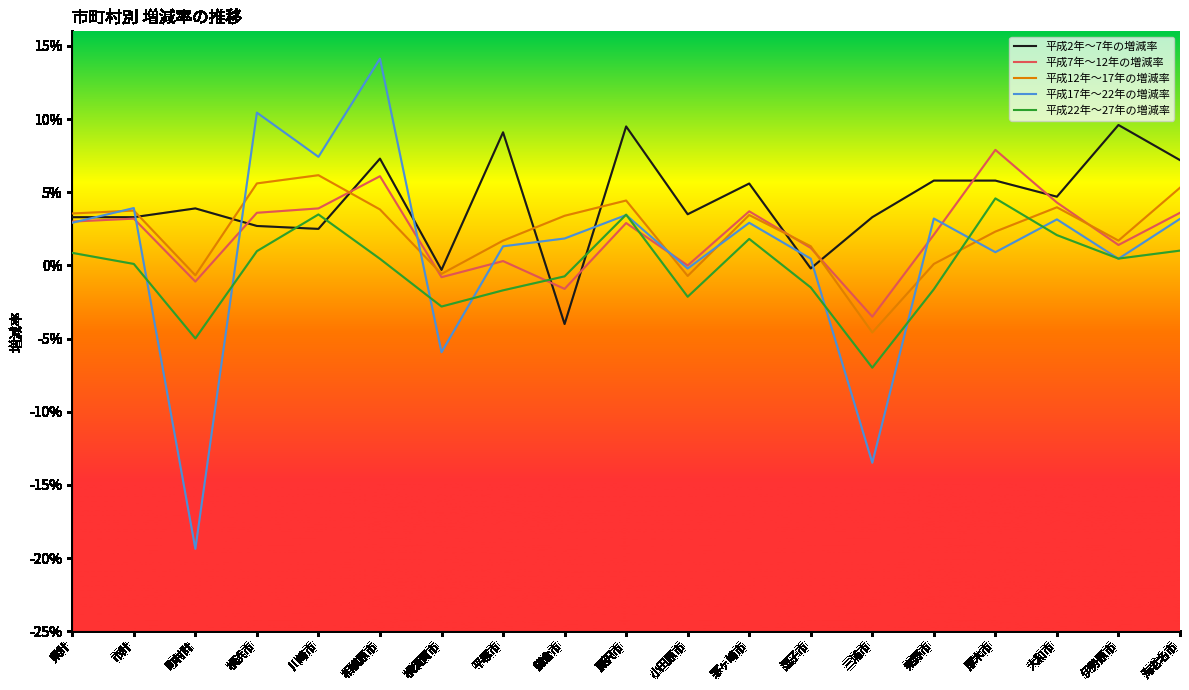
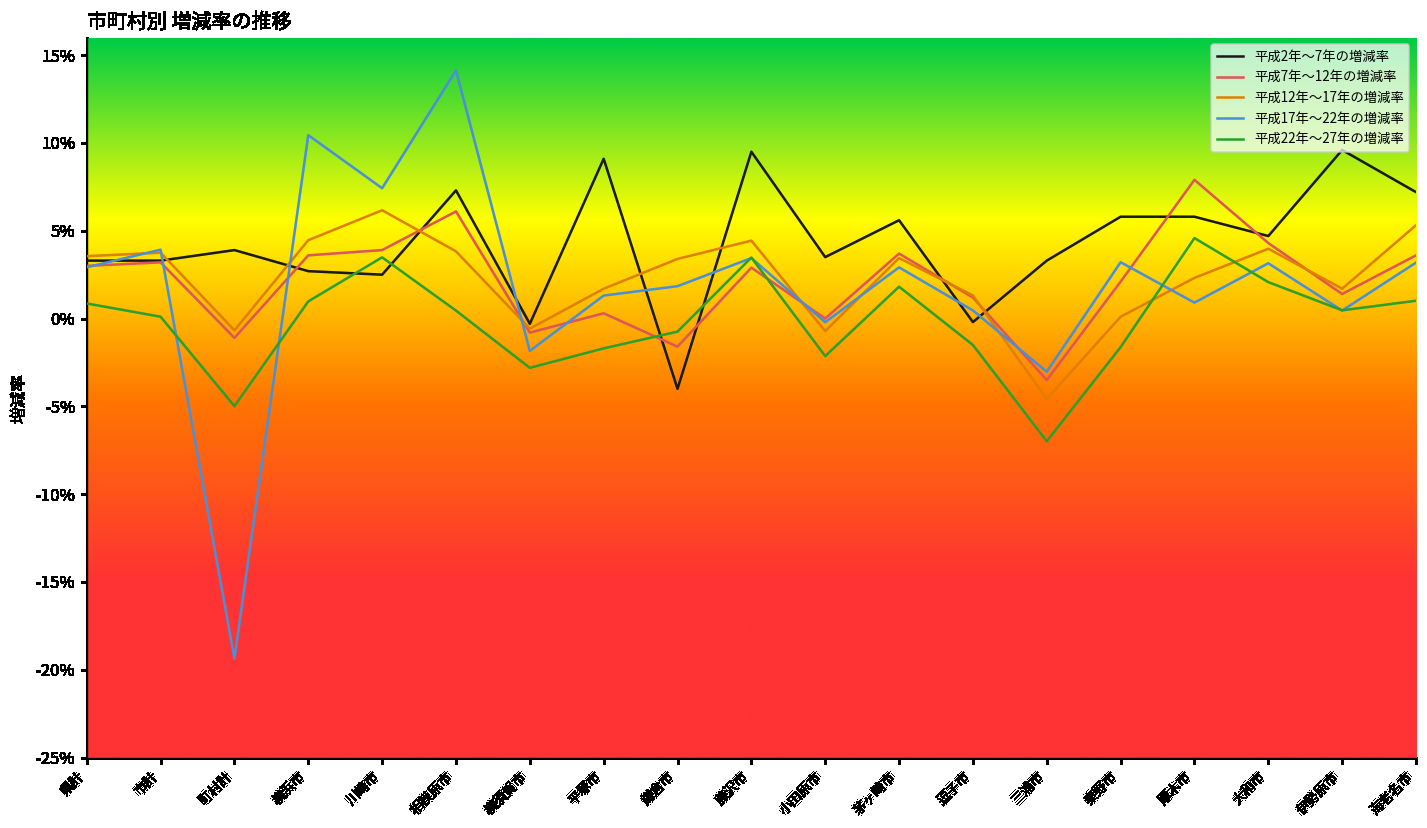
平成12年～17年の増減率, 横浜市: 5.6% -> 4.5%
平成17年～22年の増減率, 横須賀市: -5.9% -> -1.8%
平成17年～22年の増減率, 三浦市: -13.5% -> -3.0%
